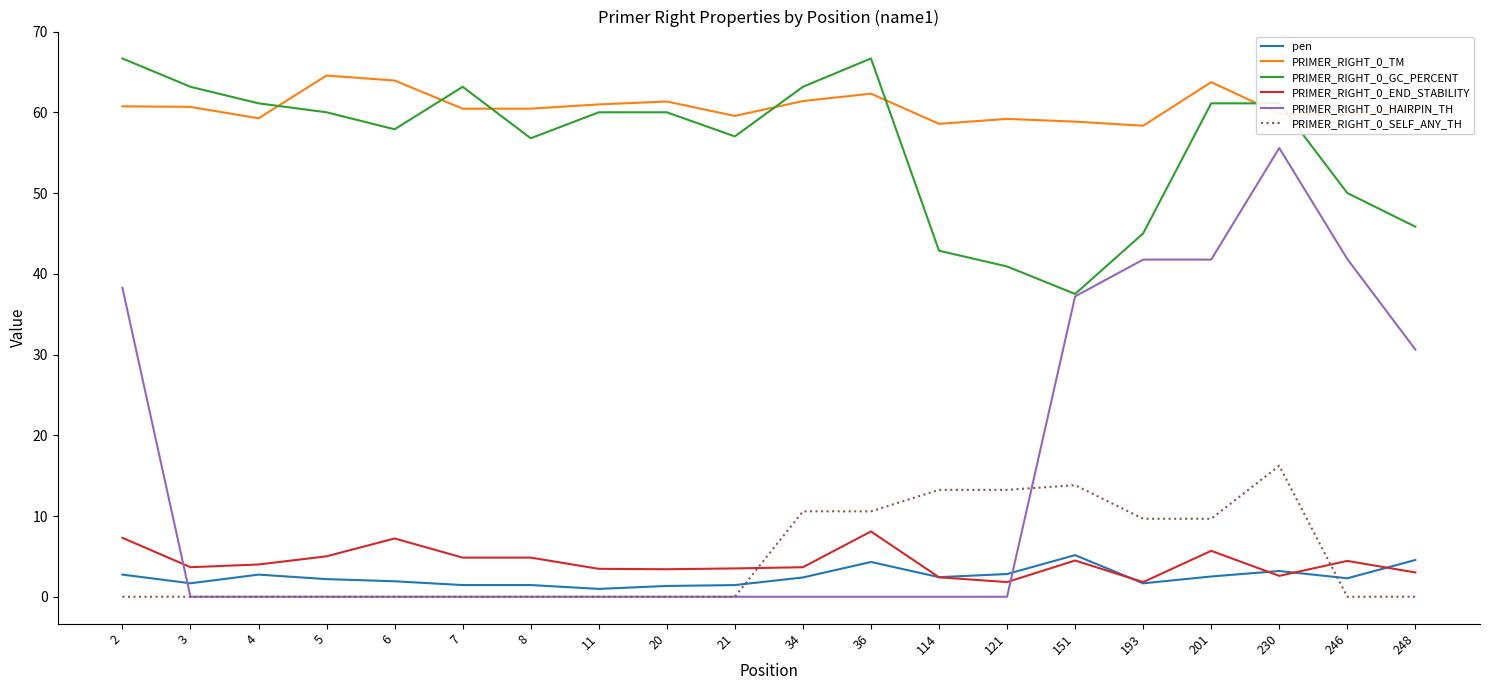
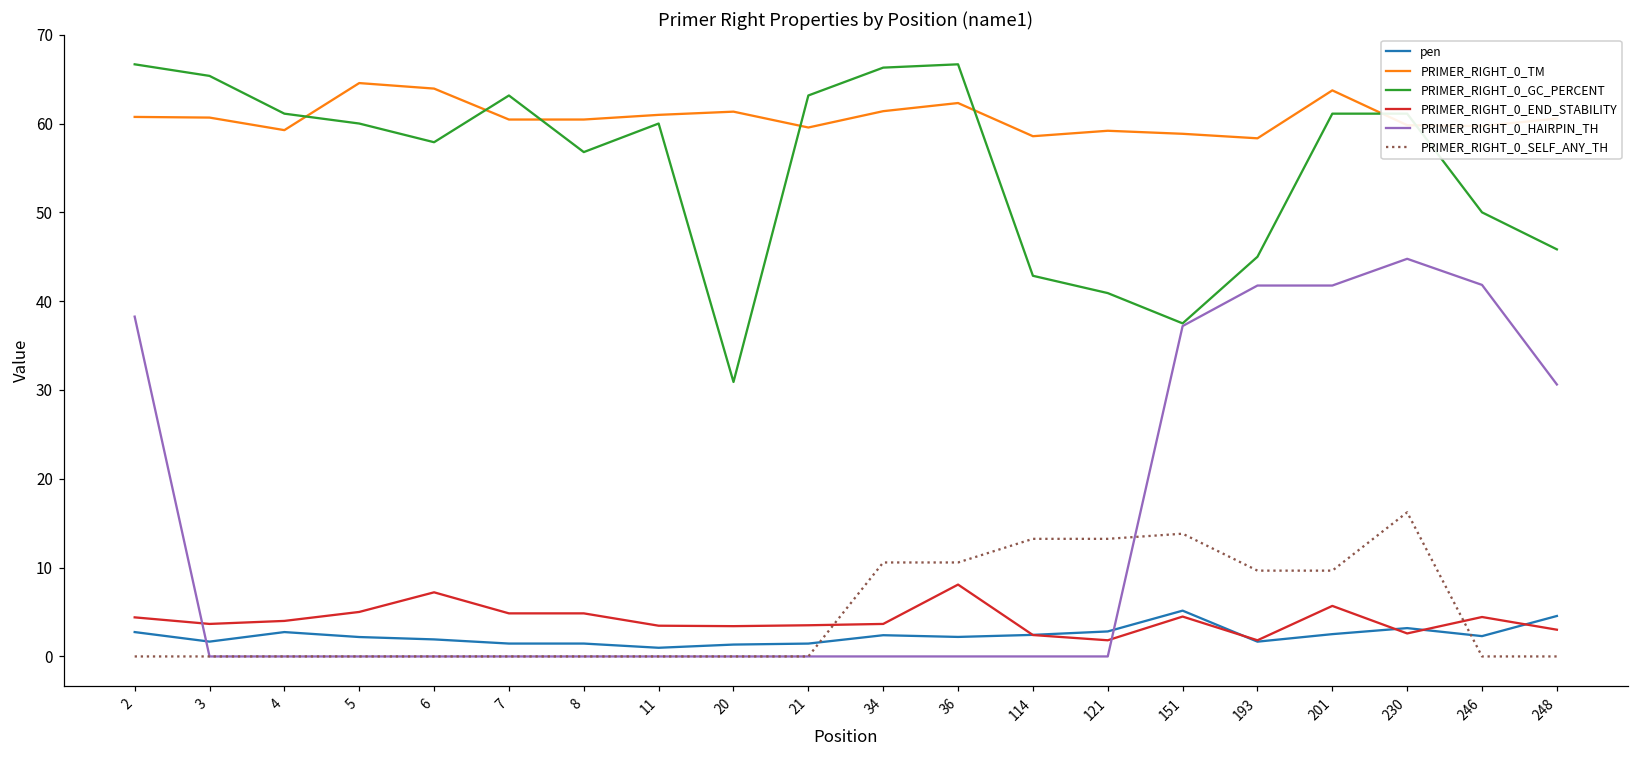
PRIMER_RIGHT_0_END_STABILITY, 2: 7 -> 4
PRIMER_RIGHT_0_GC_PERCENT, 3: 63 -> 65
PRIMER_RIGHT_0_GC_PERCENT, 20: 60 -> 31
PRIMER_RIGHT_0_GC_PERCENT, 21: 57 -> 63
PRIMER_RIGHT_0_GC_PERCENT, 34: 63 -> 66
pen, 36: 4 -> 2
PRIMER_RIGHT_0_HAIRPIN_TH, 230: 56 -> 45
